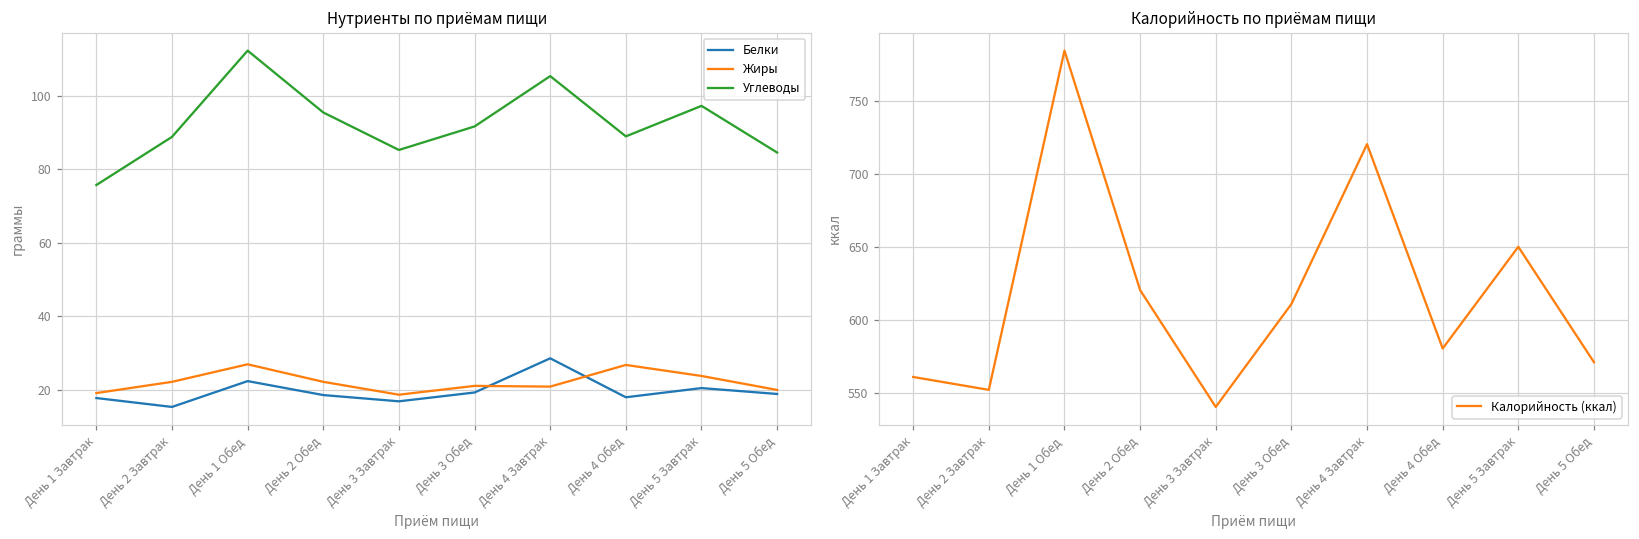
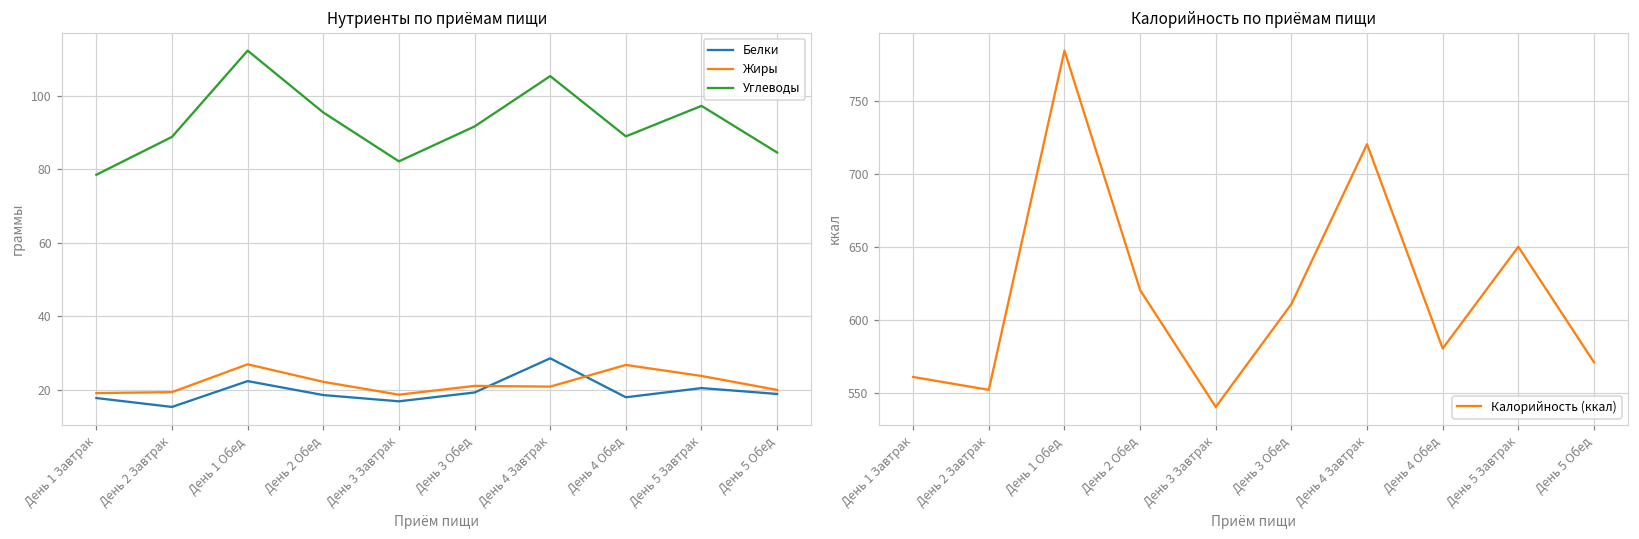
Нутриенты по приёмам пищи, Углеводы, День 1 Завтрак: 76 -> 78
Нутриенты по приёмам пищи, Жиры, День 2 Завтрак: 22 -> 19
Нутриенты по приёмам пищи, Углеводы, День 3 Завтрак: 85 -> 82
